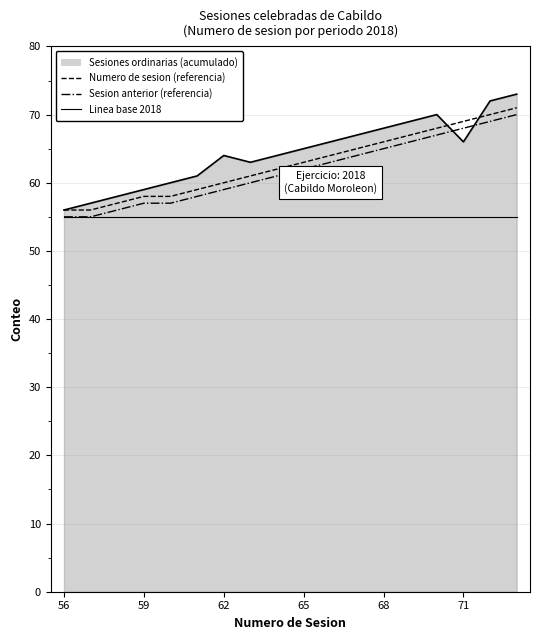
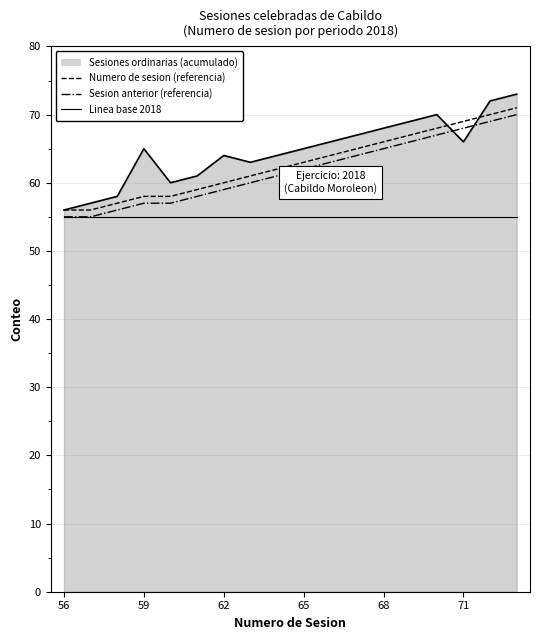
Sesiones ordinarias (acumulado), 59: 59 -> 65
